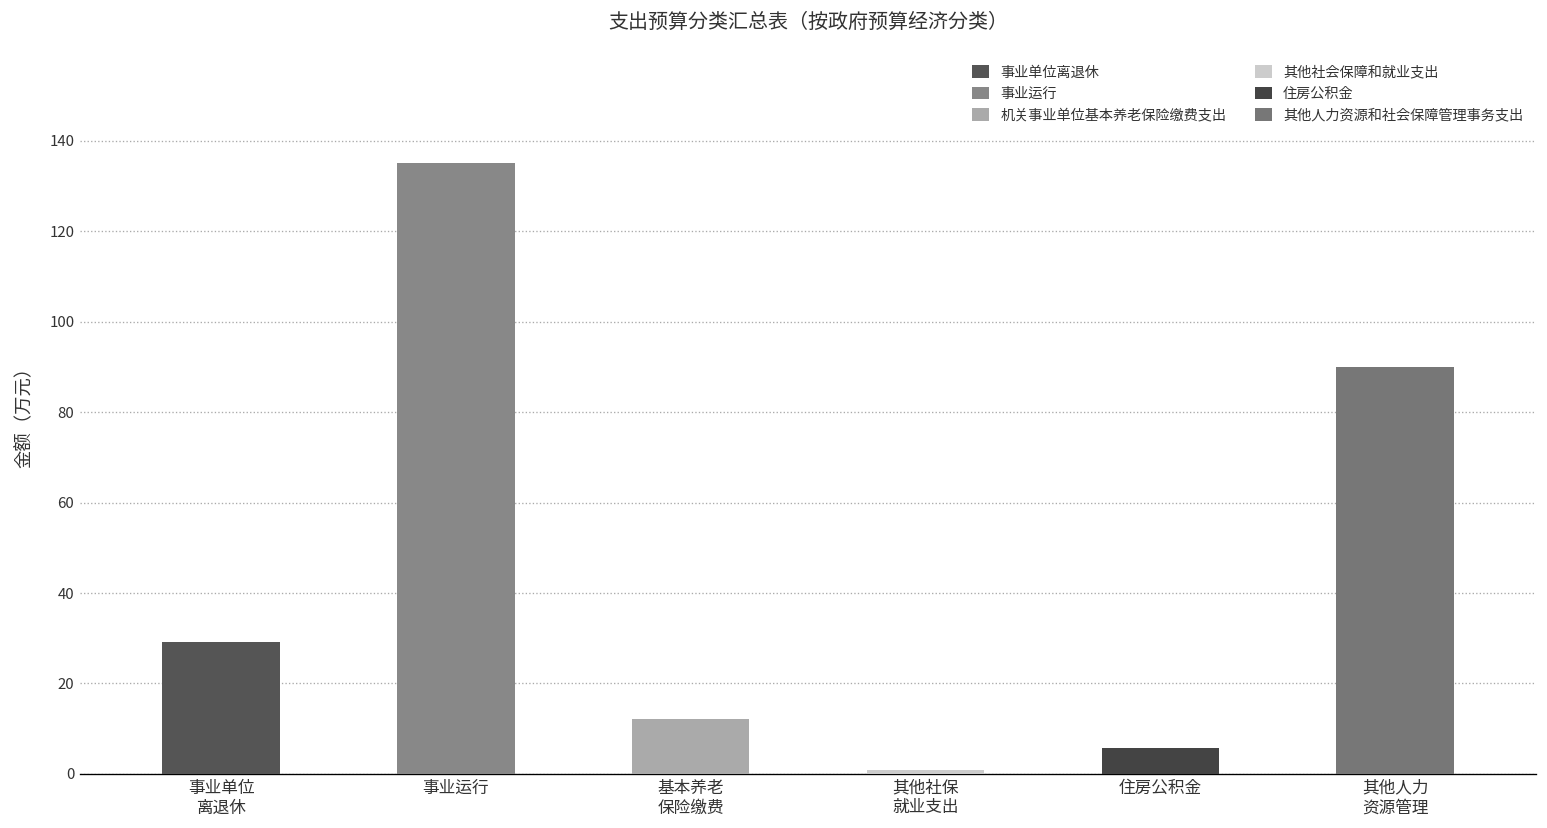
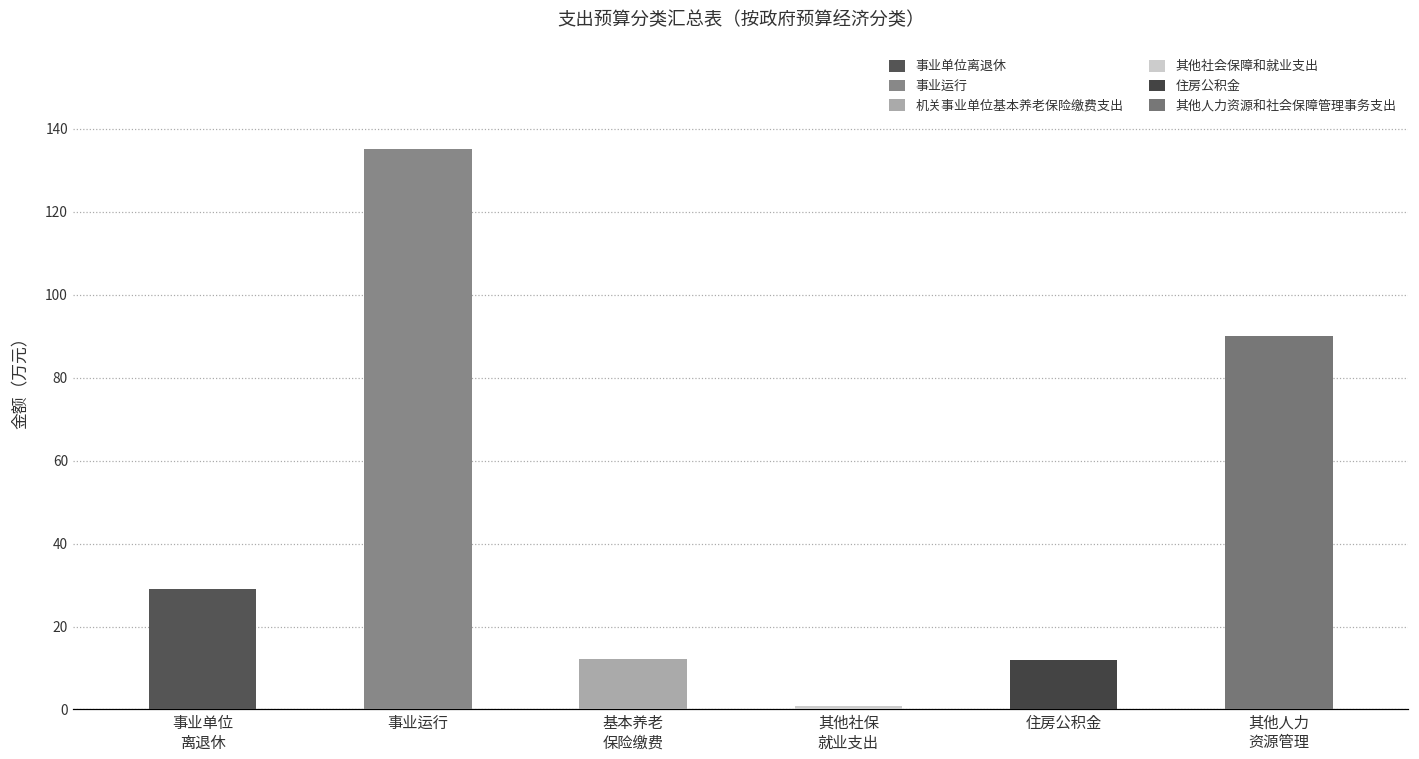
住房公积金: 6 -> 12
